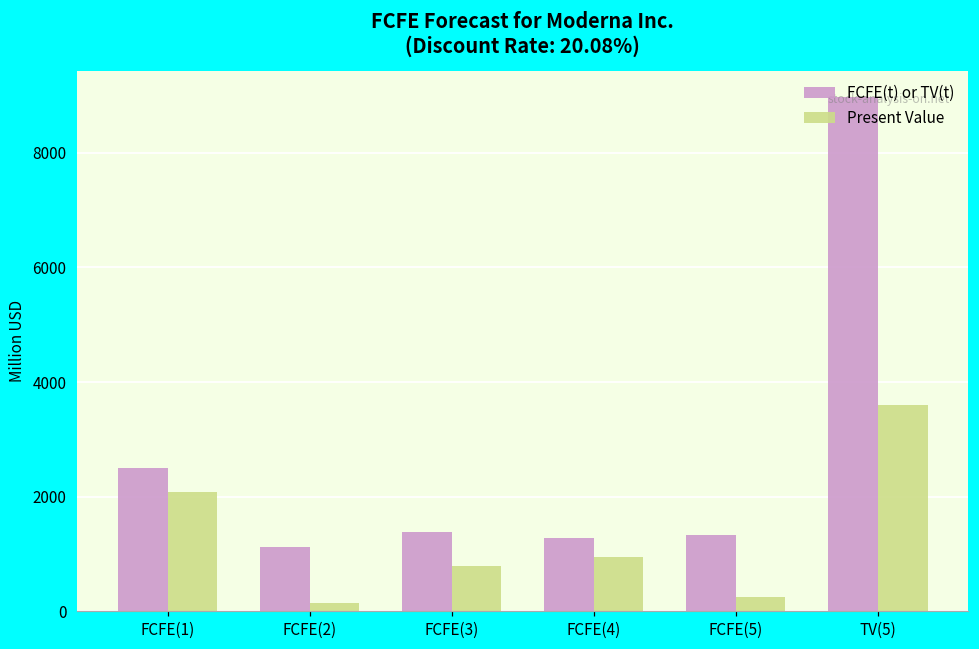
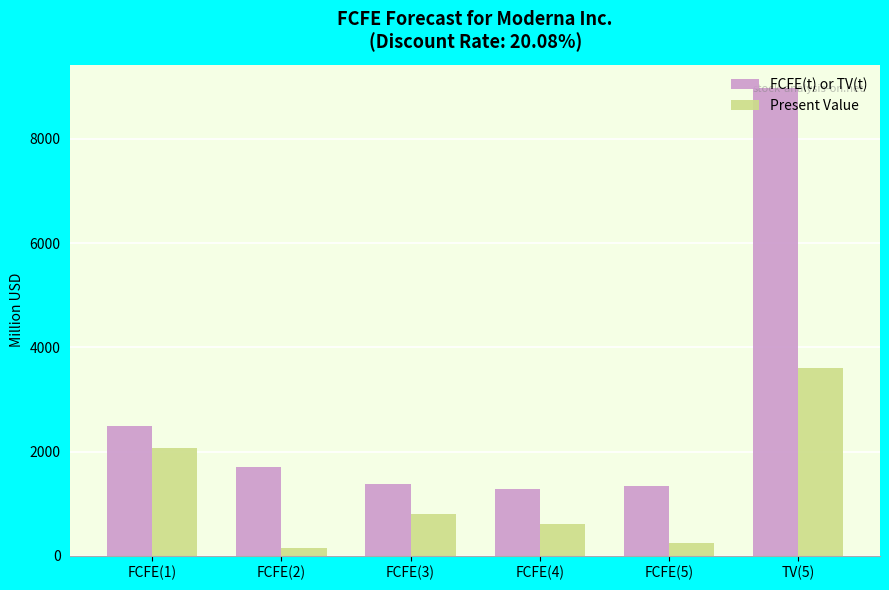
FCFE(t) or TV(t), FCFE(2): 1100 -> 1700
Present Value, FCFE(4): 900 -> 600
